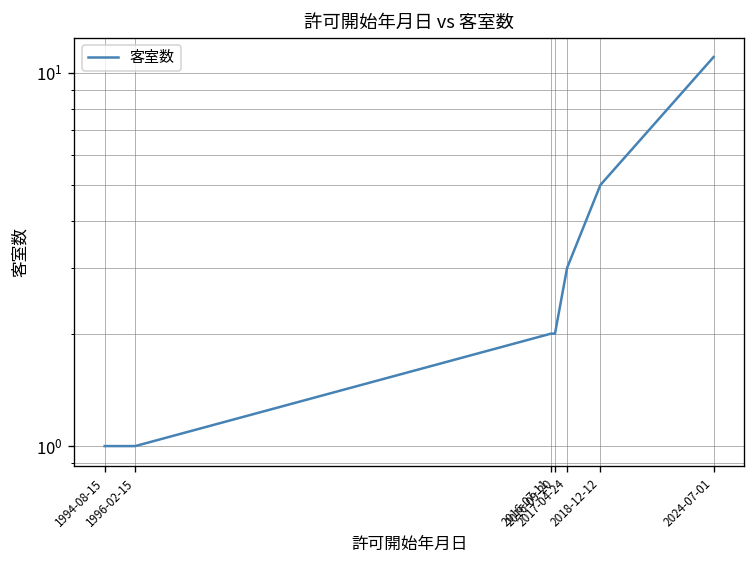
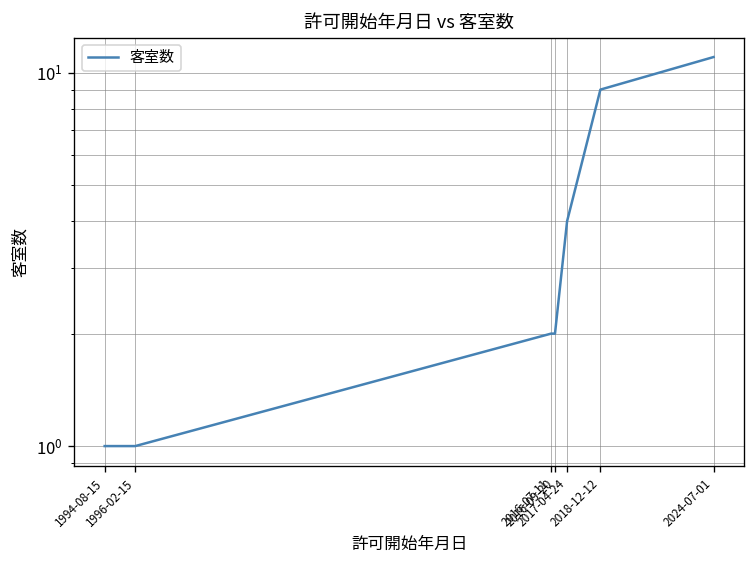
2017-04-24: 3 -> 4
2018-12-12: 5 -> 9
